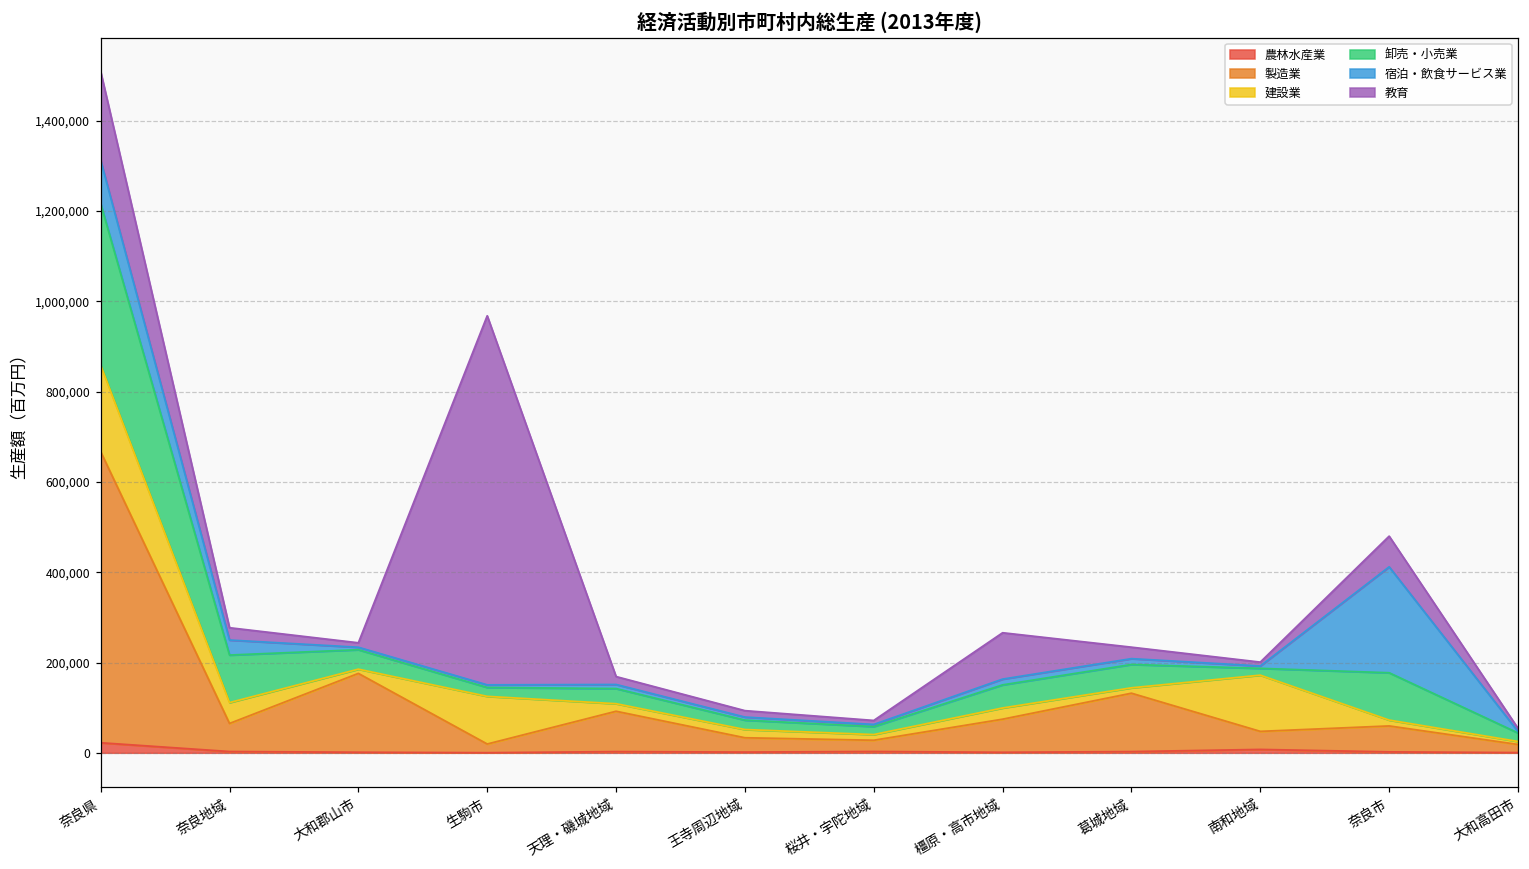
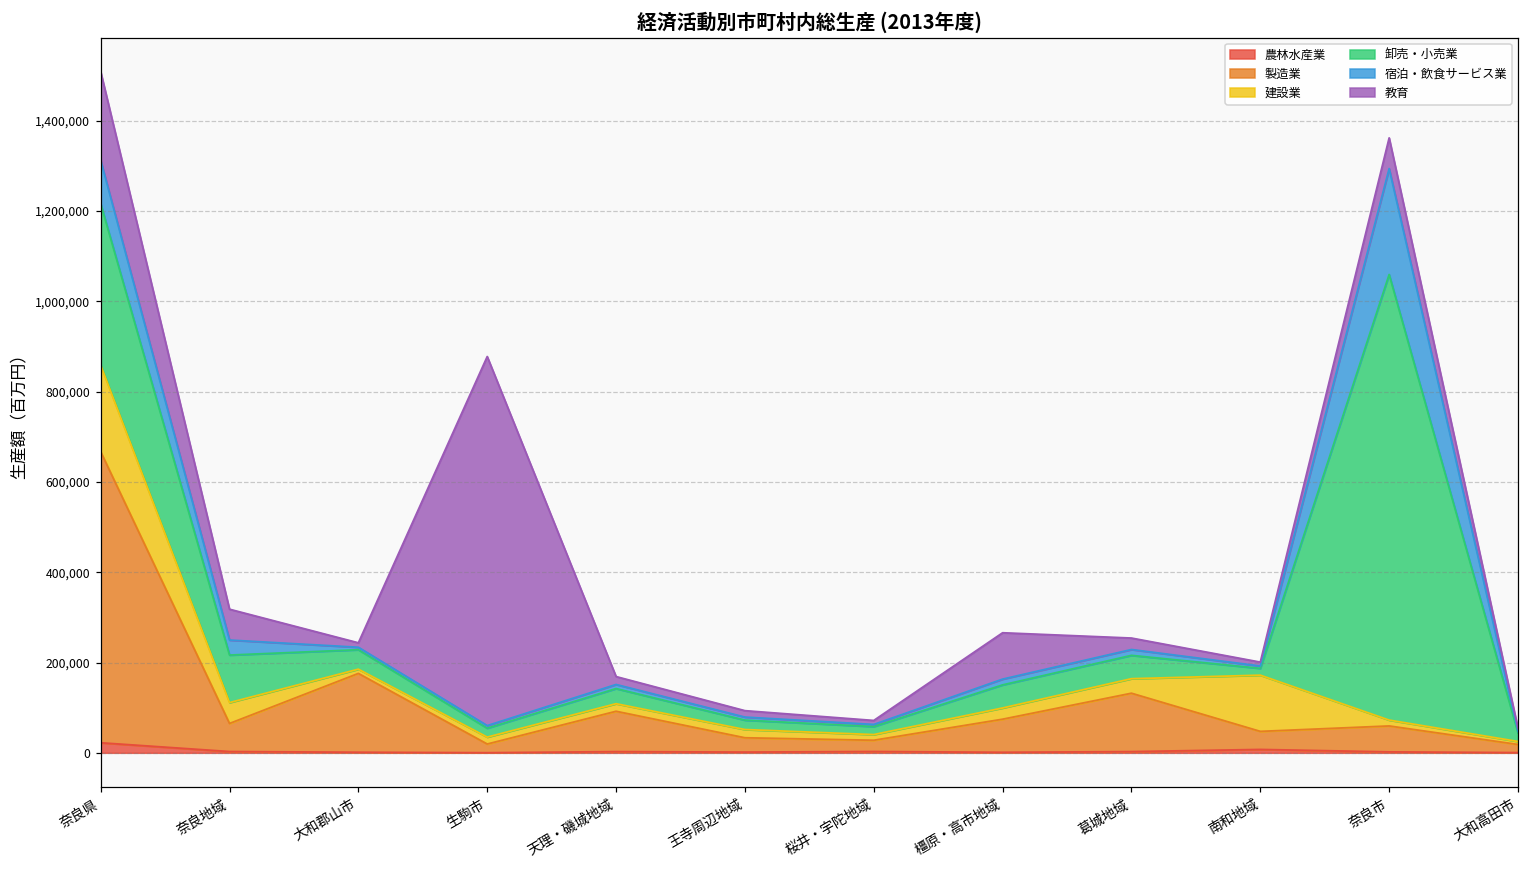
教育, 奈良地域: 30,000 -> 70,000
建設業, 生駒市: 110,000 -> 20,000
建設業, 葛城地域: 10,000 -> 30,000
卸売・小売業, 奈良市: 100,000 -> 990,000
